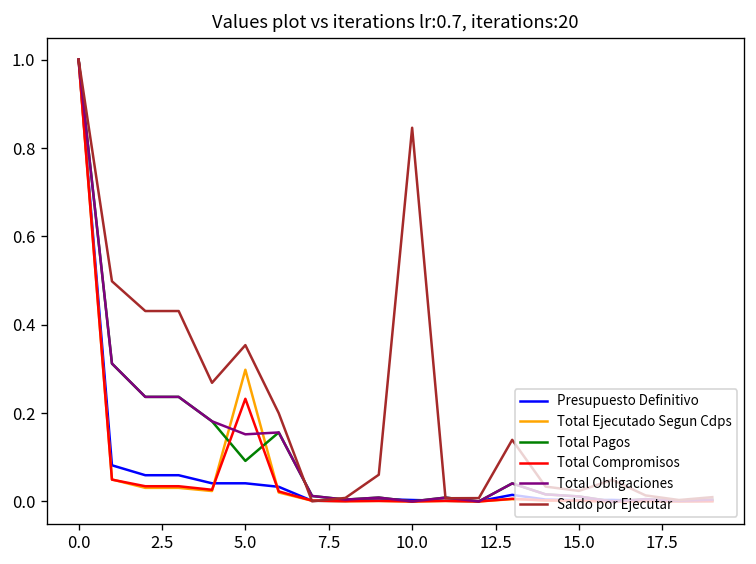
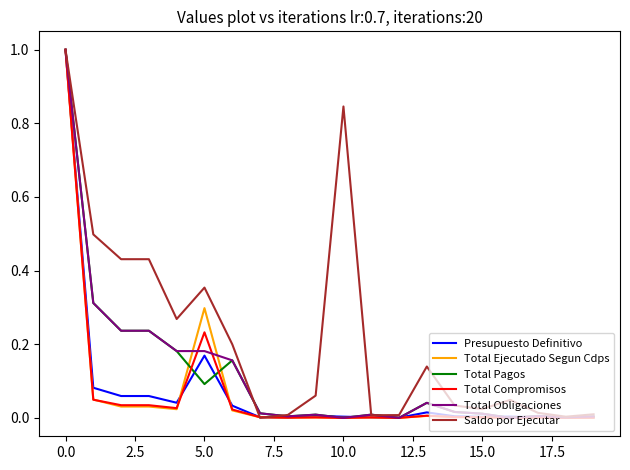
Presupuesto Definitivo, 5.0: 0.04 -> 0.17
Total Obligaciones, 5.0: 0.15 -> 0.18
